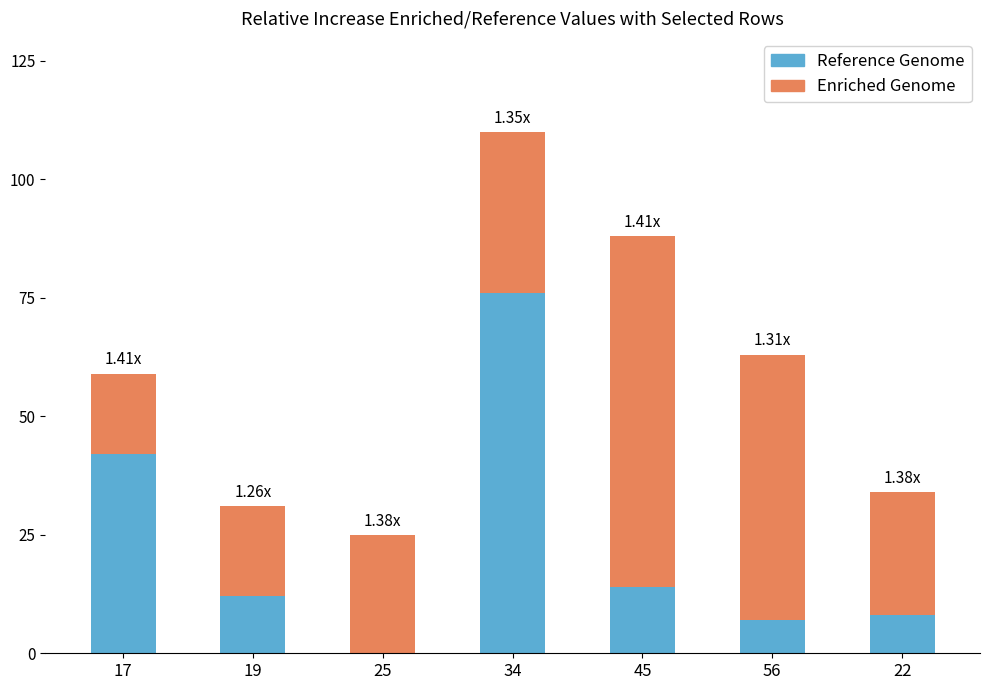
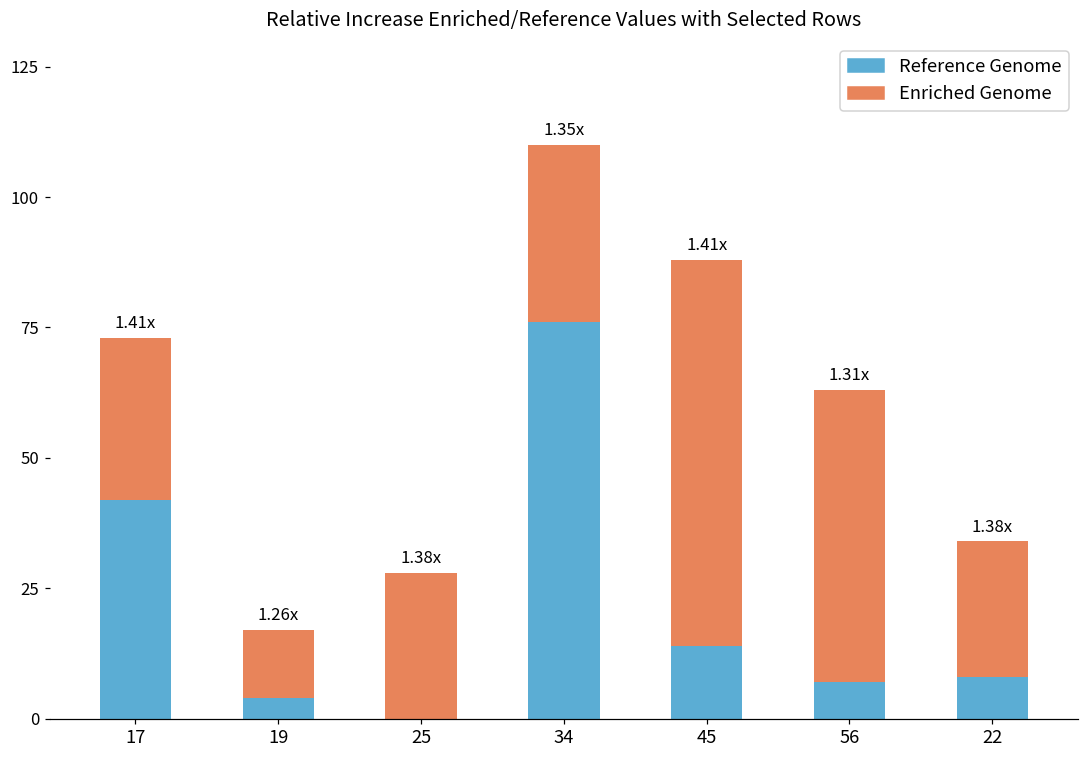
Enriched Genome, 17: 17 -> 31
Reference Genome, 19: 12 -> 4
Enriched Genome, 19: 19 -> 13
Enriched Genome, 25: 25 -> 28
